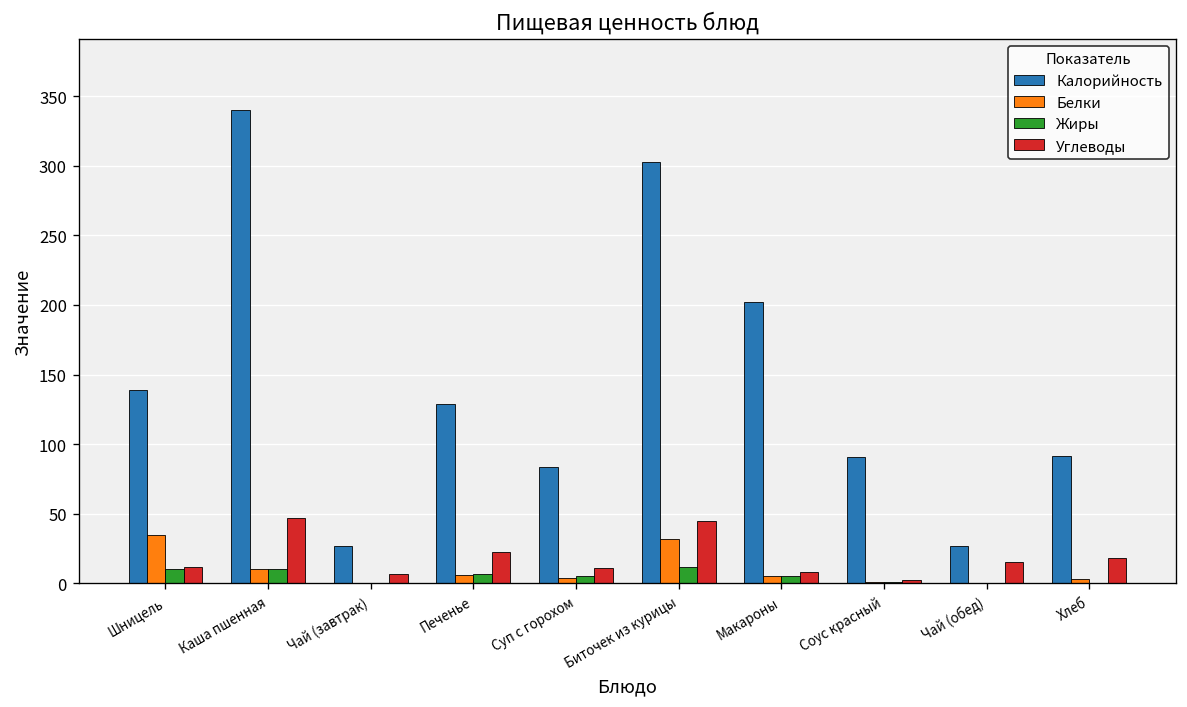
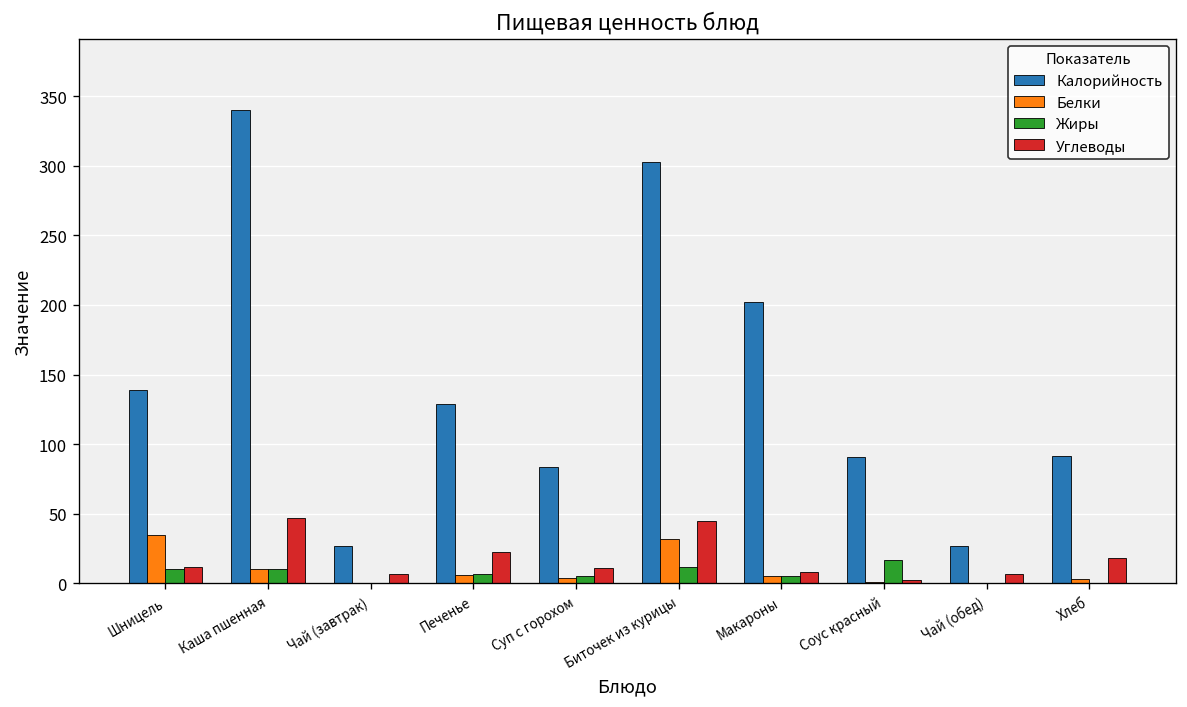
Жиры, Соус красный: 1 -> 17
Углеводы, Чай (обед): 16 -> 7
